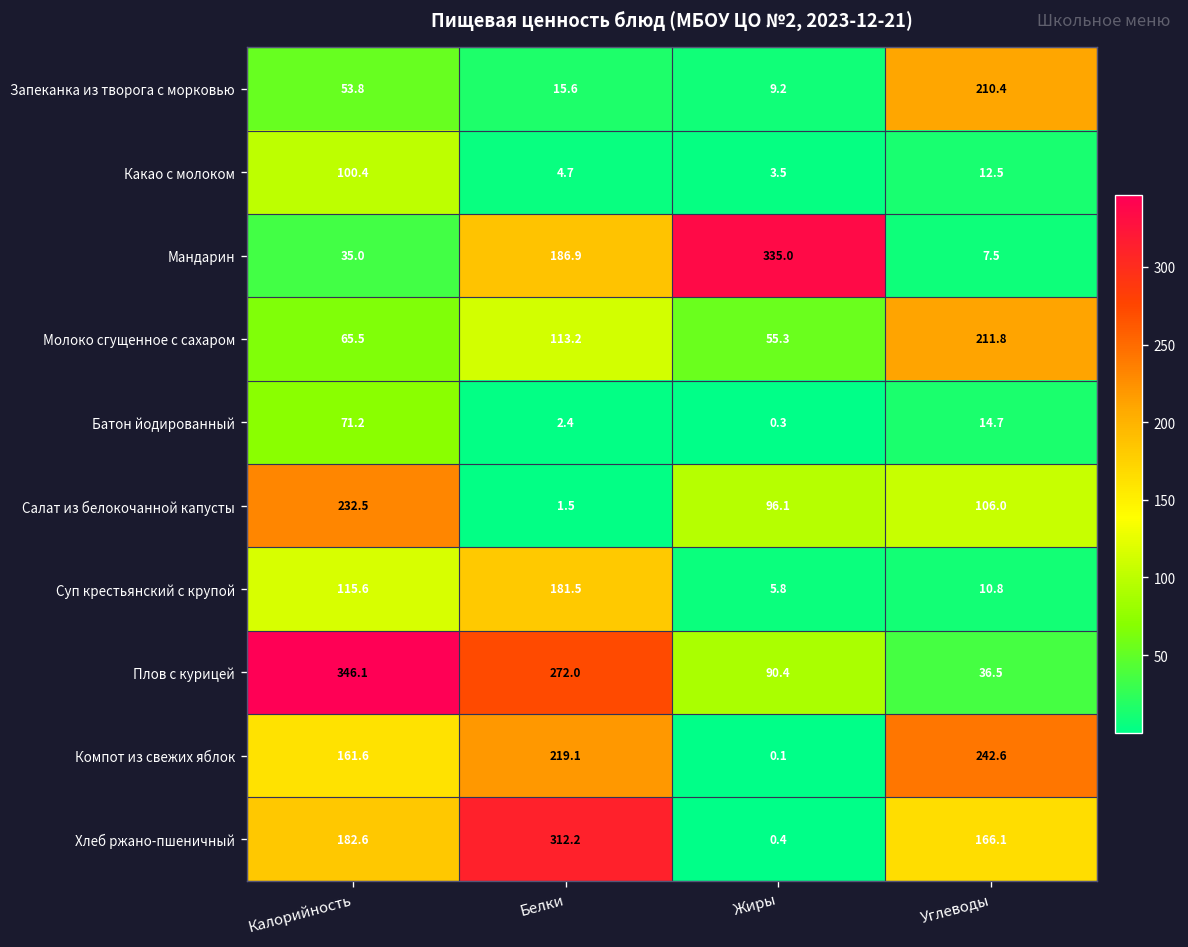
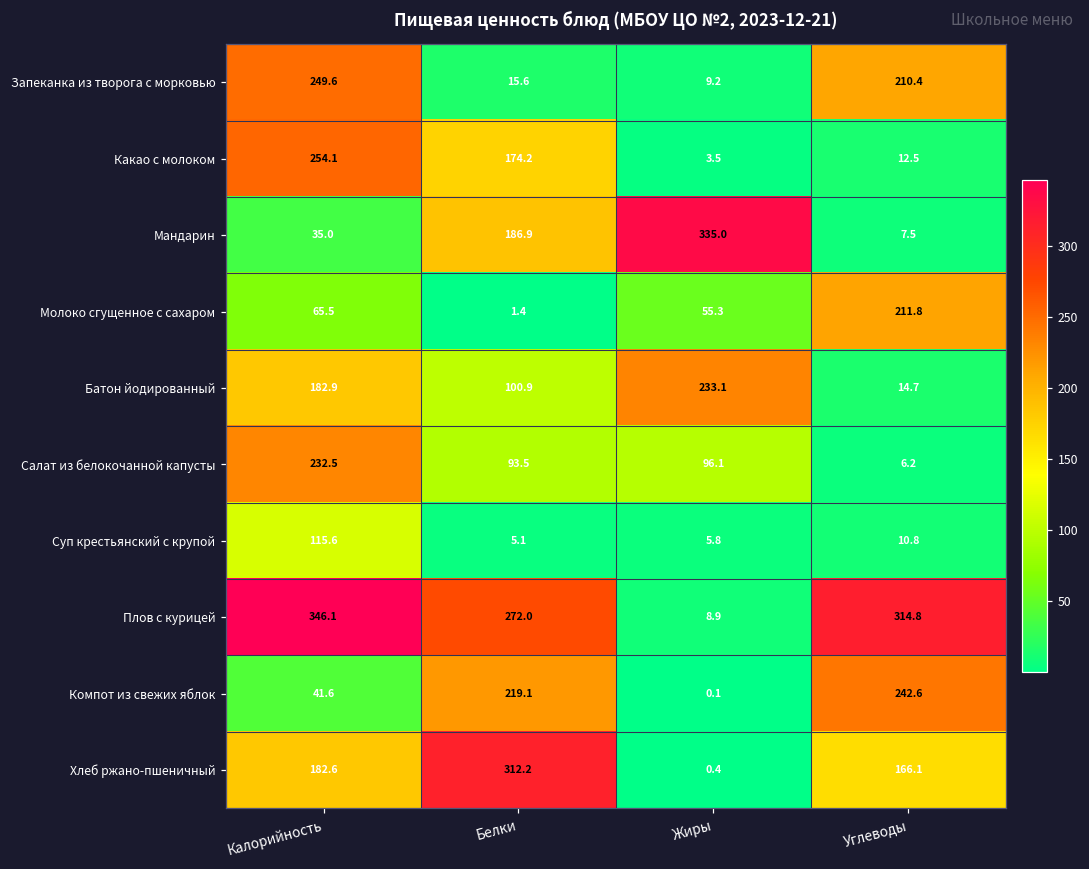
Запеканка из творога с морковью, Калорийность: 53.8 -> 249.6
Какао с молоком, Калорийность: 100.4 -> 254.1
Какао с молоком, Белки: 4.7 -> 174.2
Молоко сгущенное с сахаром, Белки: 113.2 -> 1.4
Батон йодированный, Калорийность: 71.2 -> 182.9
Батон йодированный, Белки: 2.4 -> 100.9
Батон йодированный, Жиры: 0.3 -> 233.1
Салат из белокочанной капусты, Белки: 1.5 -> 93.5
Салат из белокочанной капусты, Углеводы: 106.0 -> 6.2
Суп крестьянский с крупой, Белки: 181.5 -> 5.1
Плов с курицей, Жиры: 90.4 -> 8.9
Плов с курицей, Углеводы: 36.5 -> 314.8
Компот из свежих яблок, Калорийность: 161.6 -> 41.6
